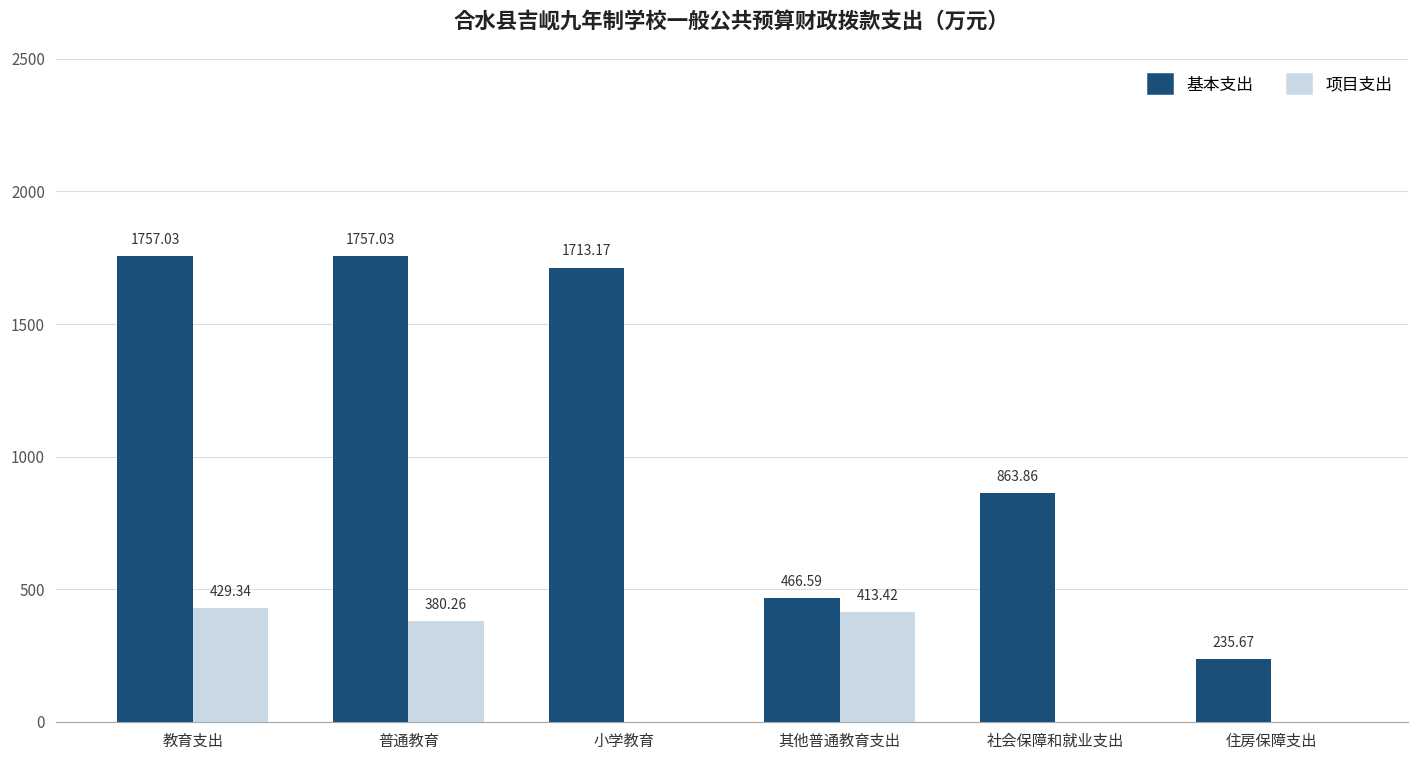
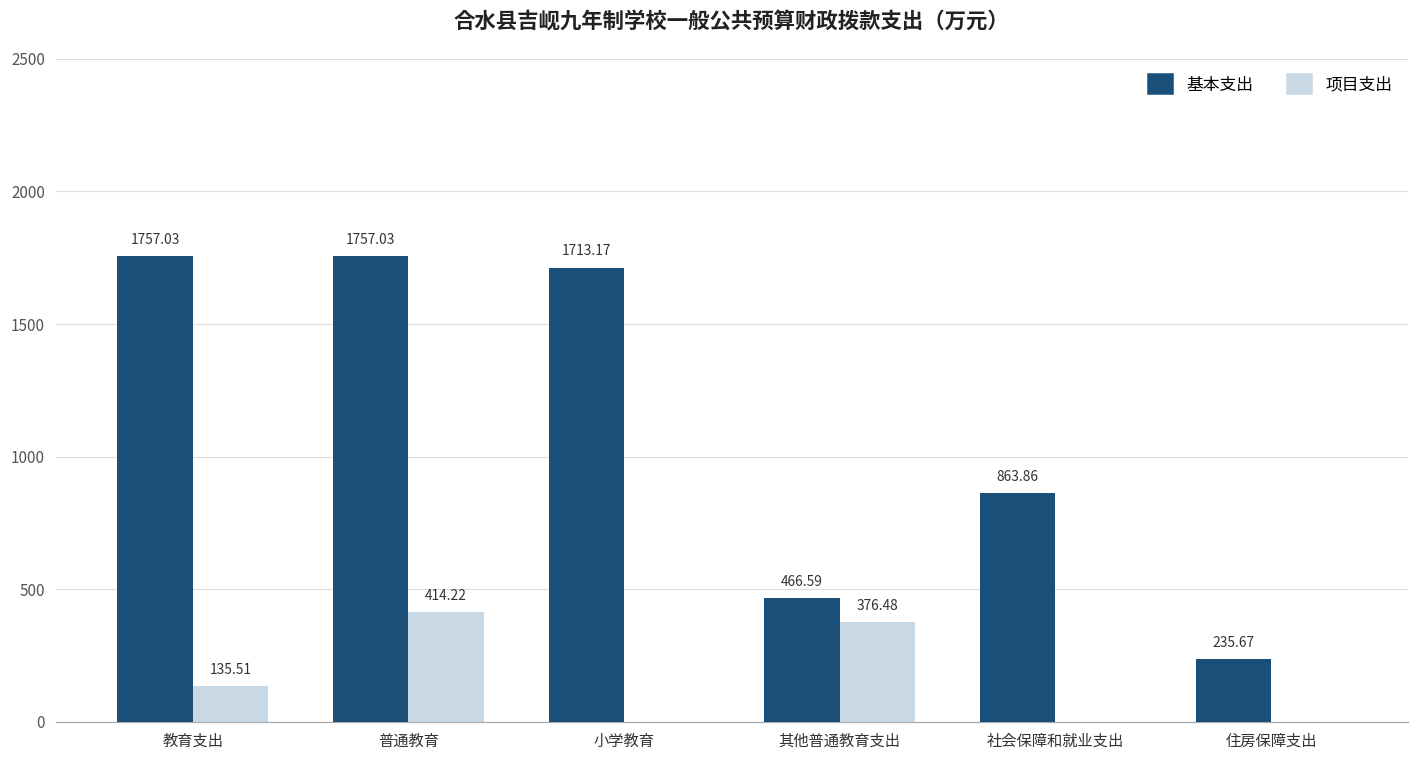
项目支出, 教育支出: 429.34 -> 135.51
项目支出, 普通教育: 380.26 -> 414.22
项目支出, 其他普通教育支出: 413.42 -> 376.48
